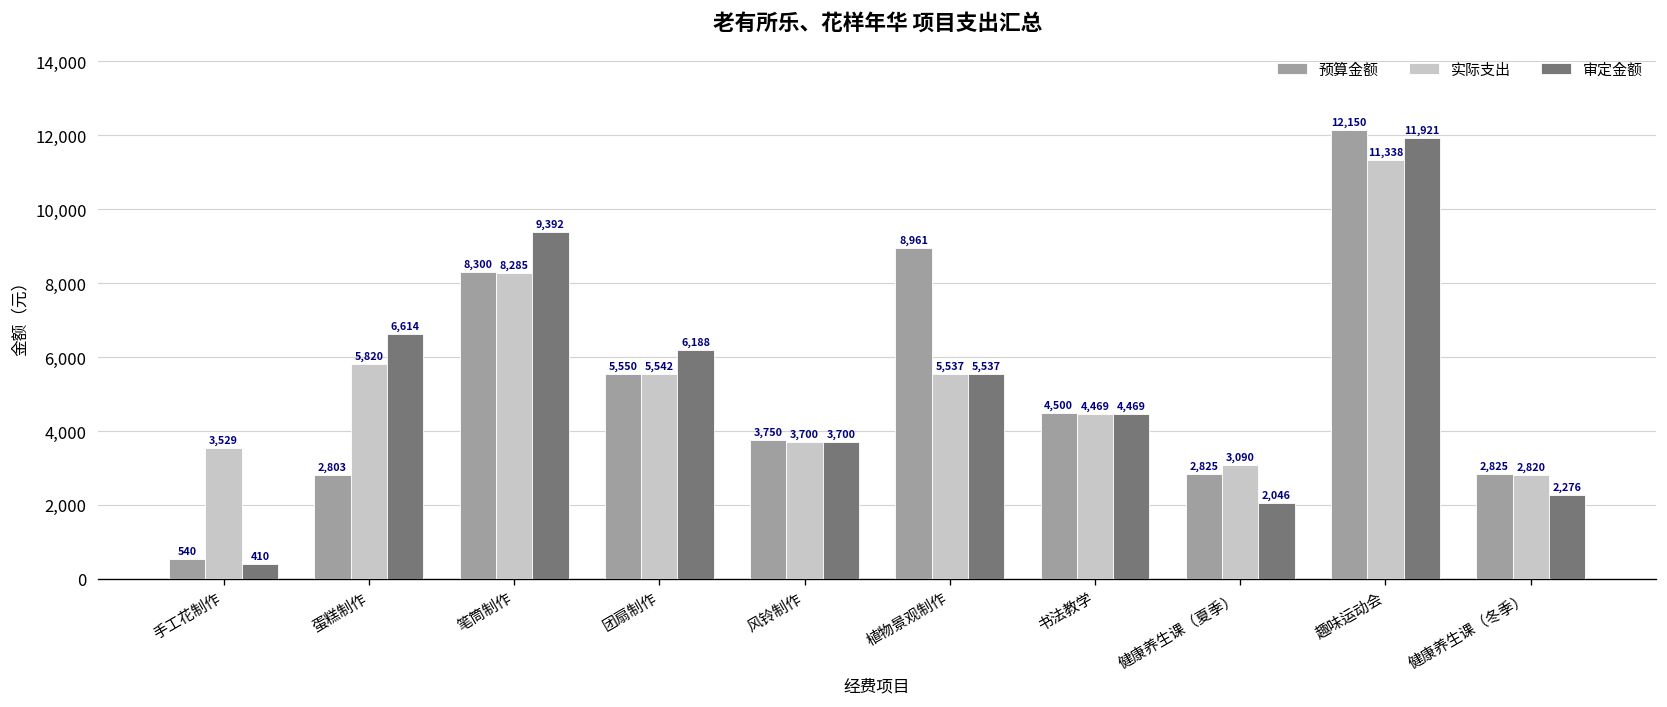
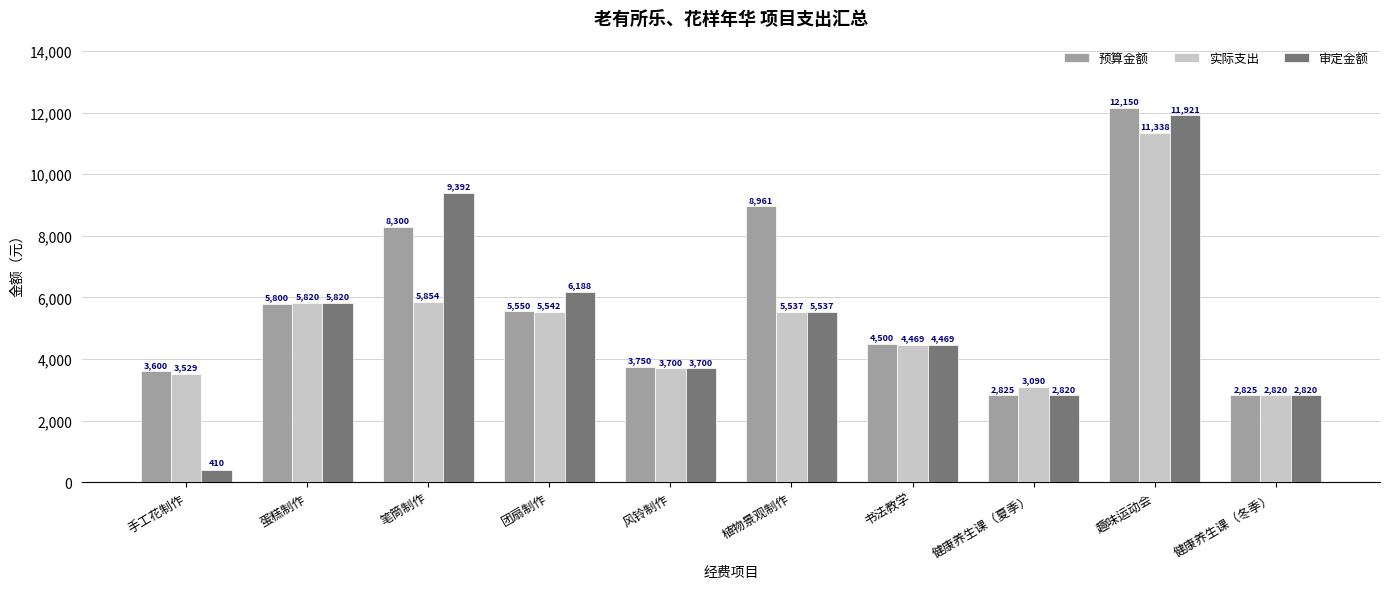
预算金额, 手工花制作: 540 -> 3,600
预算金额, 蛋糕制作: 2,803 -> 5,800
审定金额, 蛋糕制作: 6,614 -> 5,820
实际支出, 笔筒制作: 8,285 -> 5,854
审定金额, 健康养生课（夏季）: 2,046 -> 2,820
审定金额, 健康养生课（冬季）: 2,276 -> 2,820
